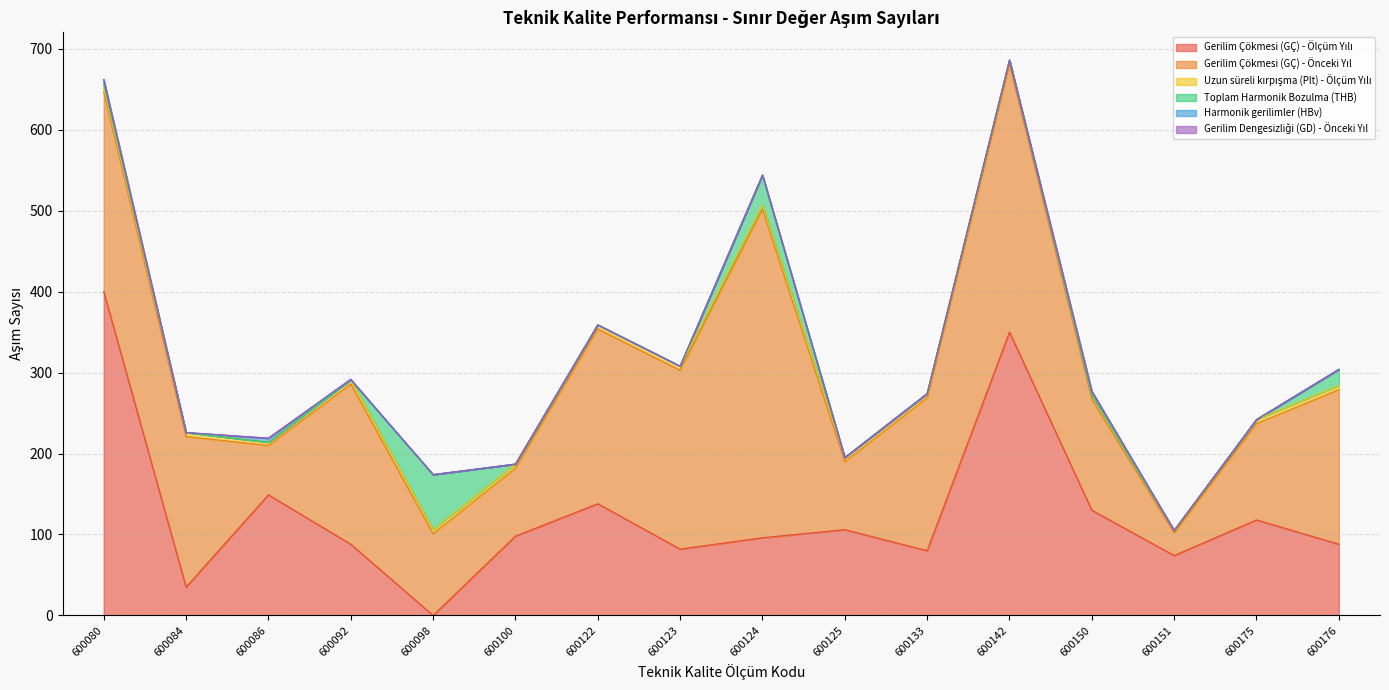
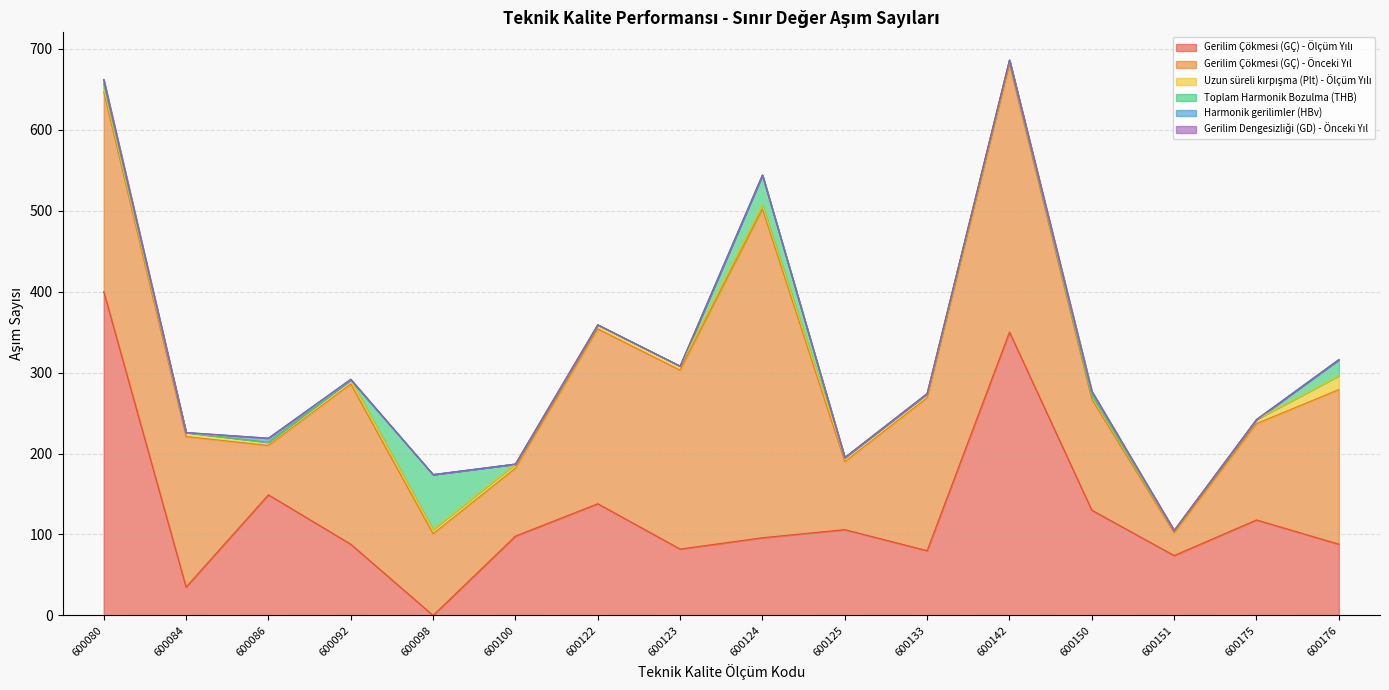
Uzun süreli kırpışma (Plt) - Ölçüm Yılı, 600176: 10 -> 20
